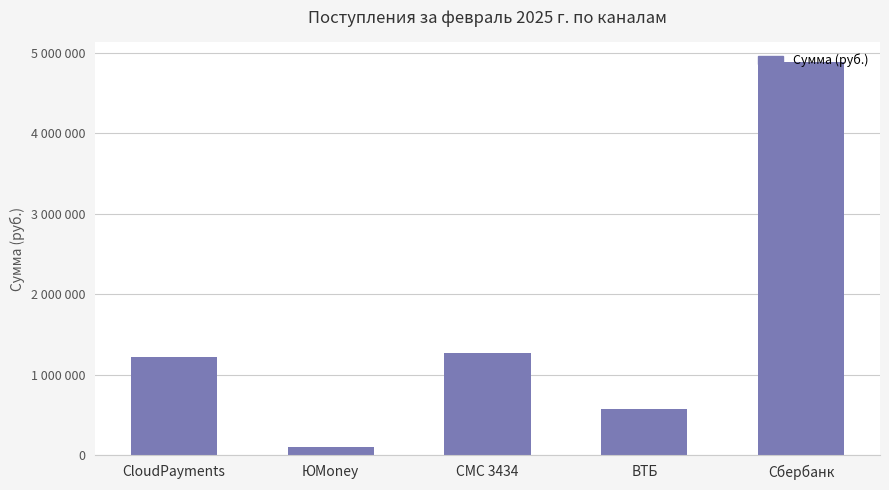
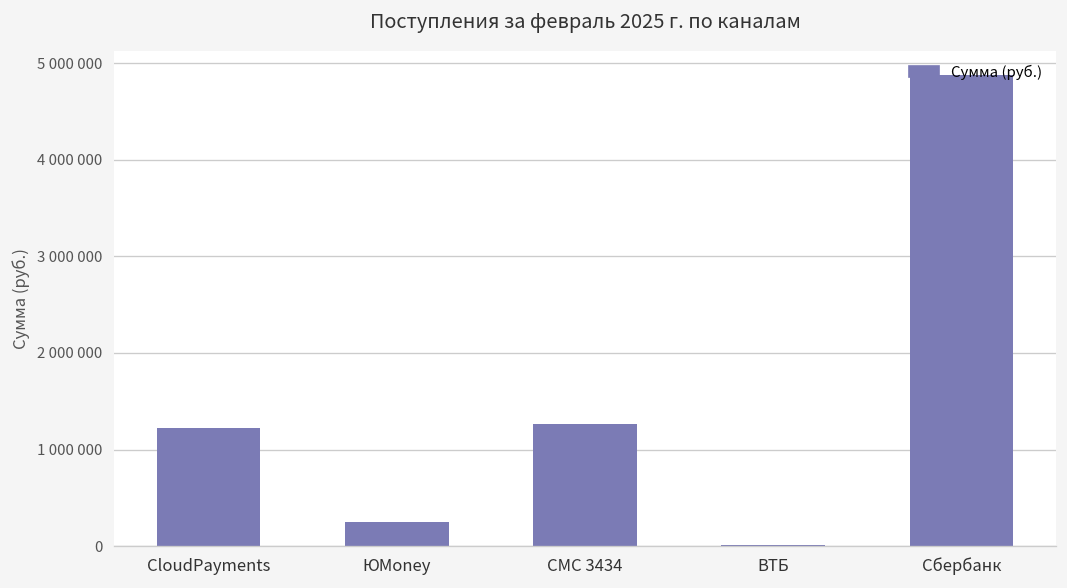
ЮMoney: 100000 -> 300000
ВТБ: 600000 -> 0
